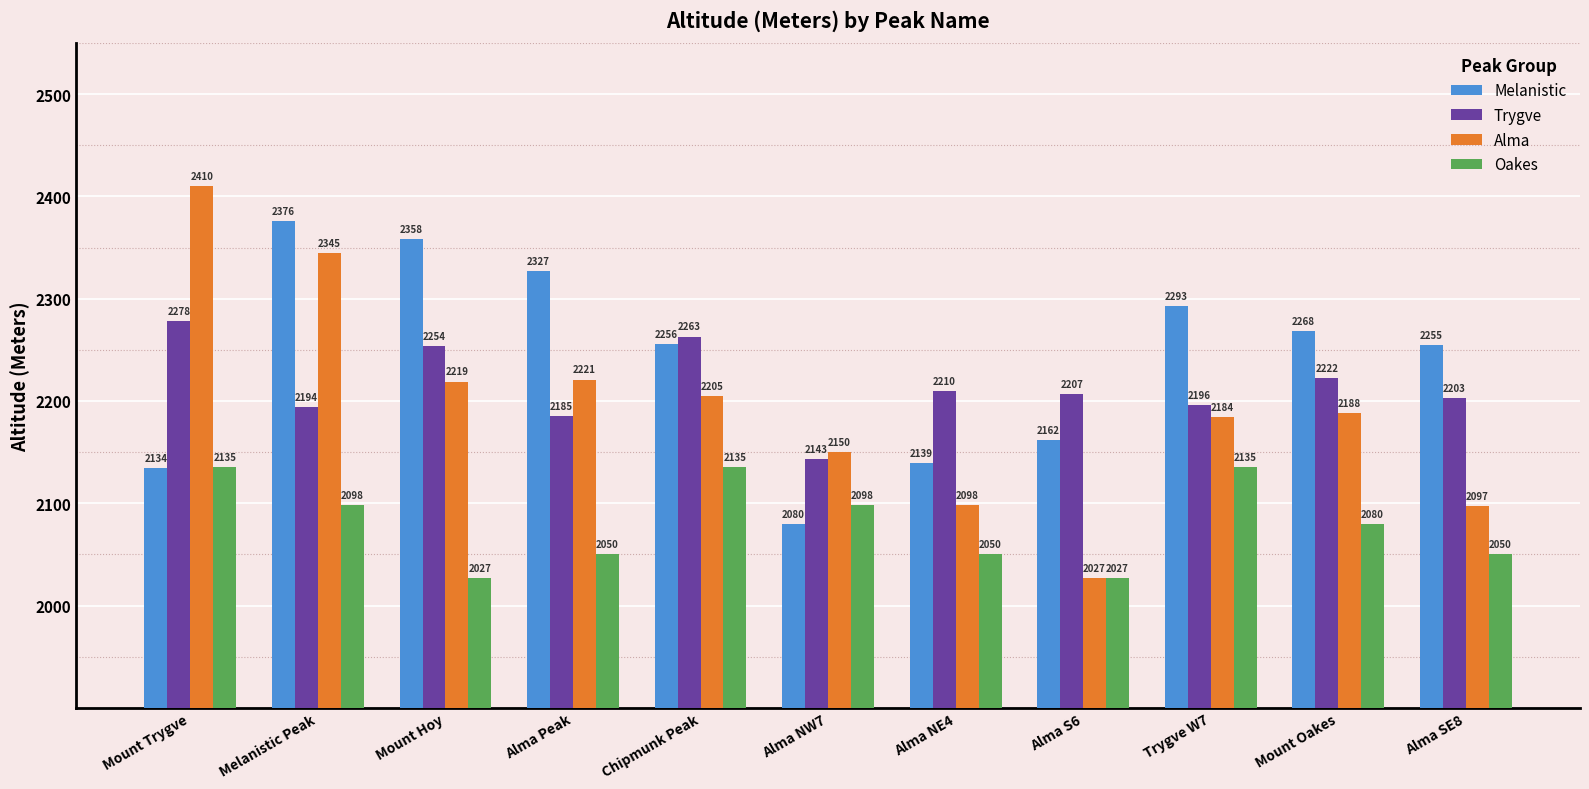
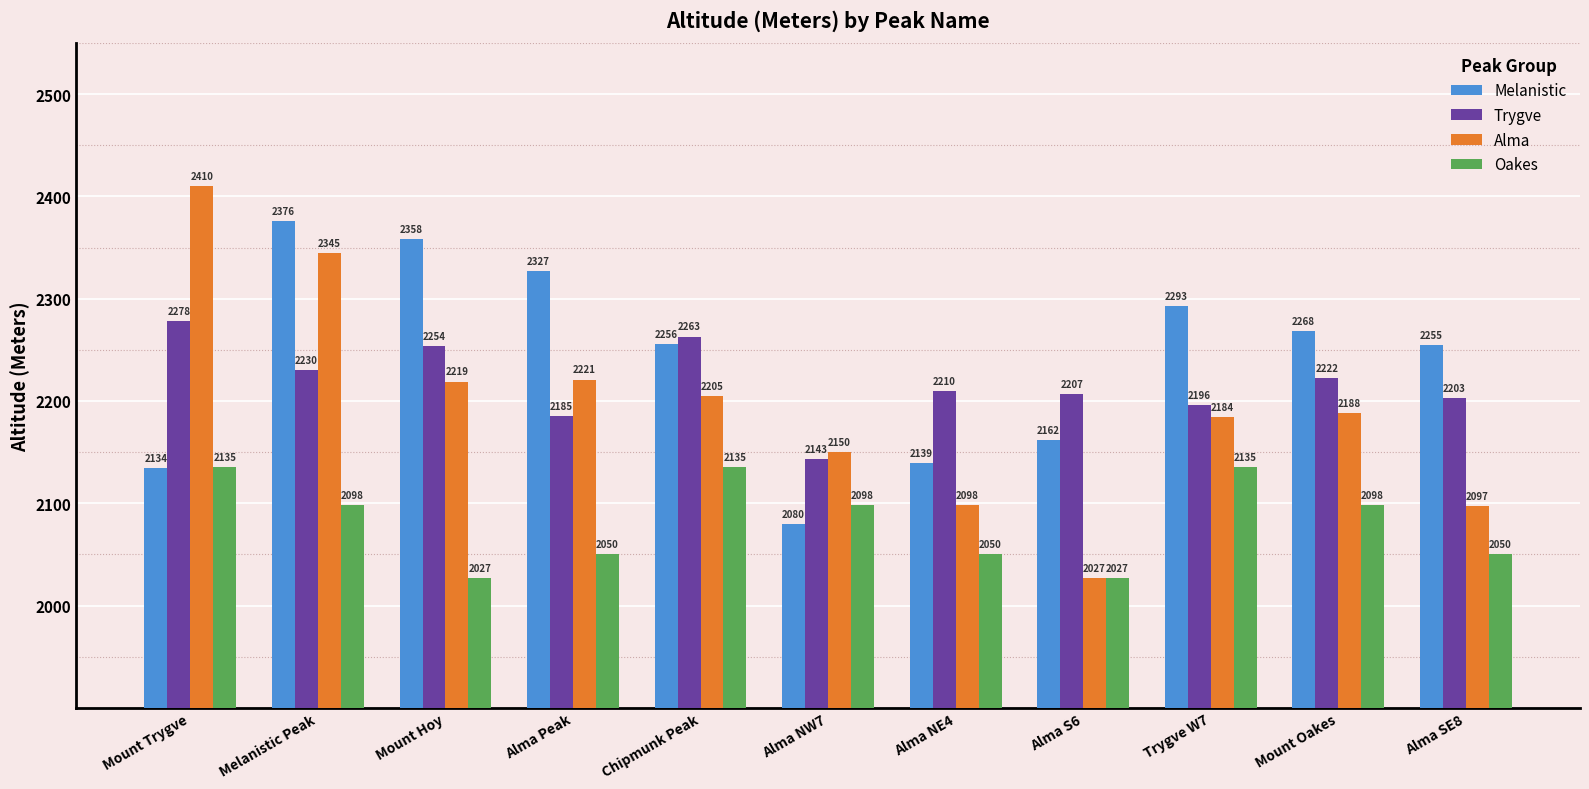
Trygve, Melanistic Peak: 2194 -> 2230
Oakes, Mount Oakes: 2080 -> 2098
